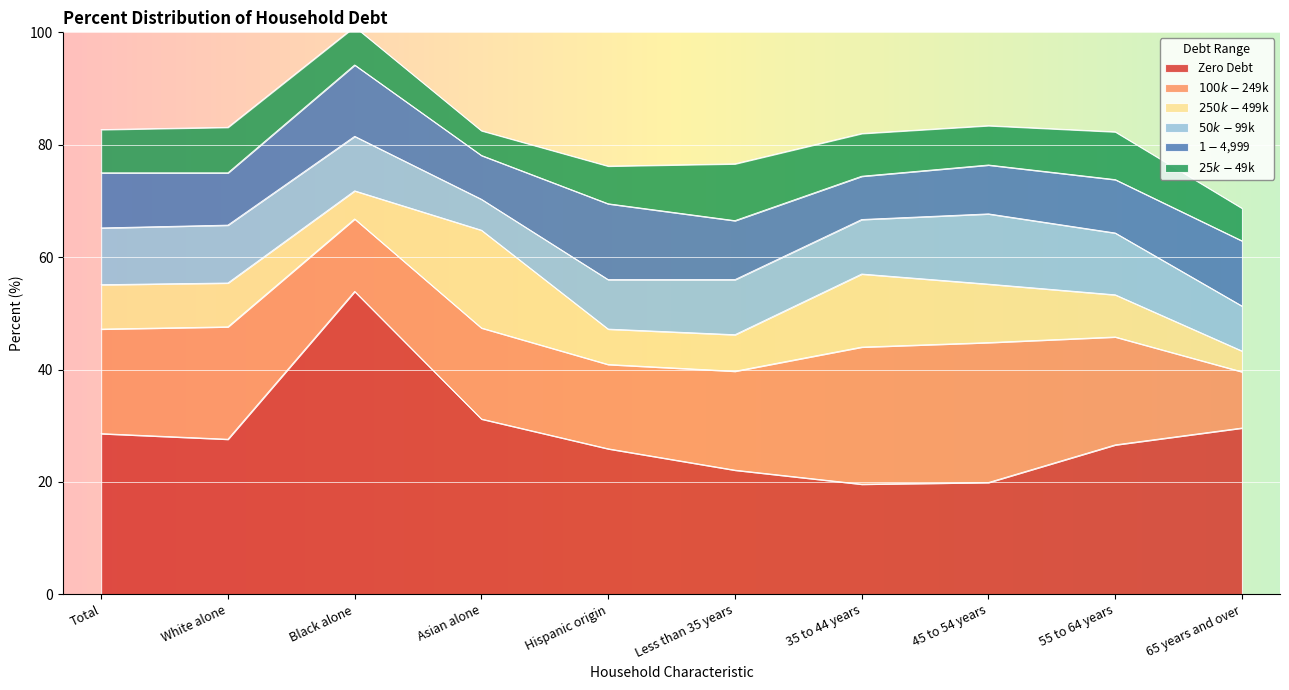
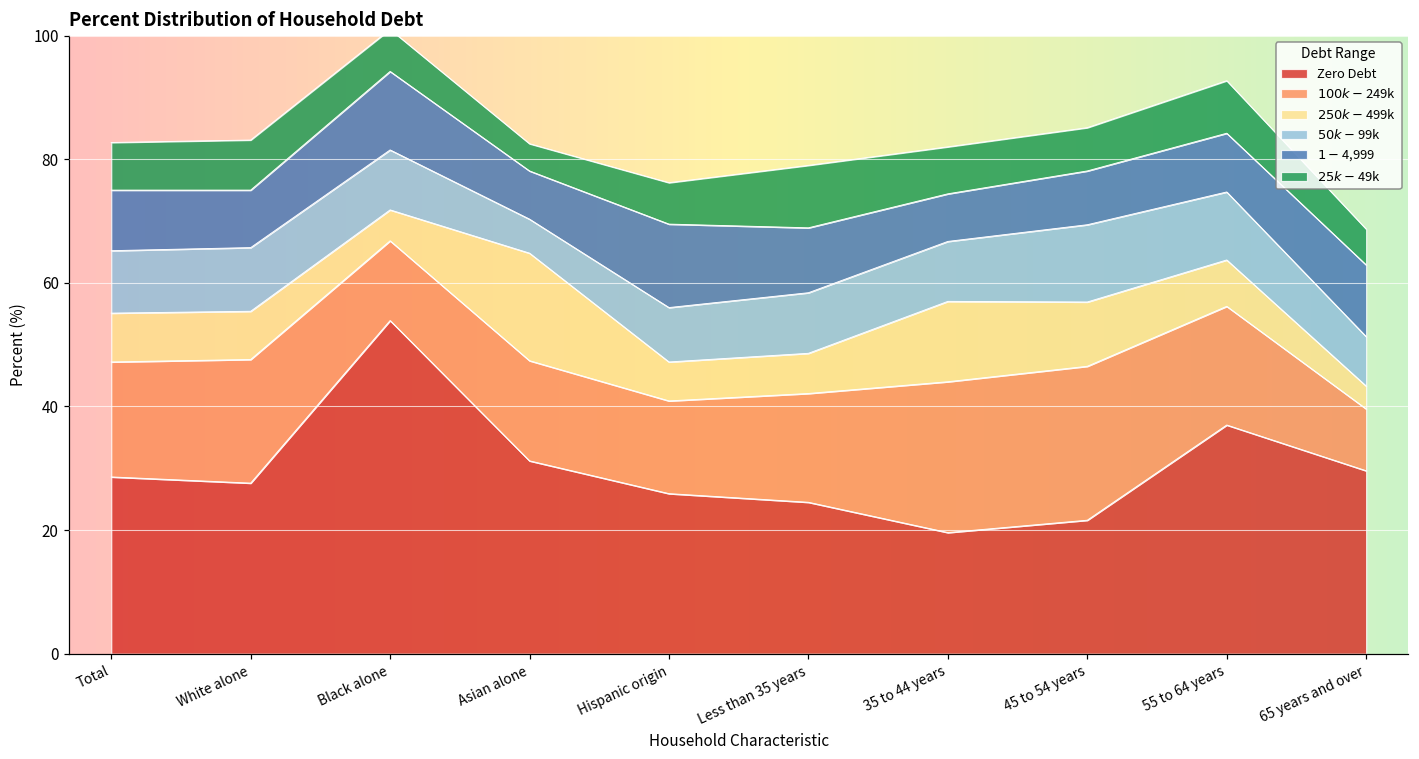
Zero Debt, Less than 35 years: 22 -> 25
Zero Debt, 45 to 54 years: 20 -> 22
Zero Debt, 55 to 64 years: 27 -> 37
